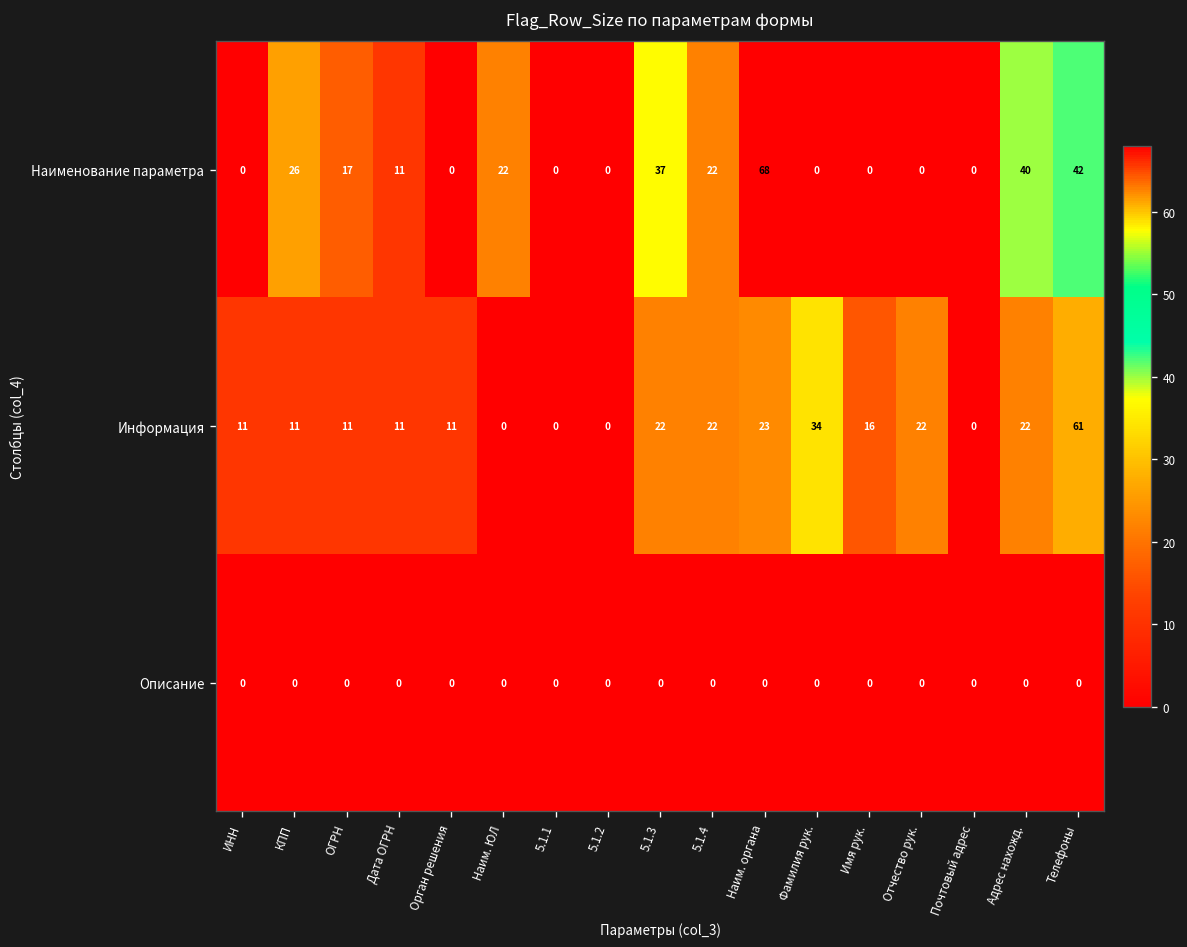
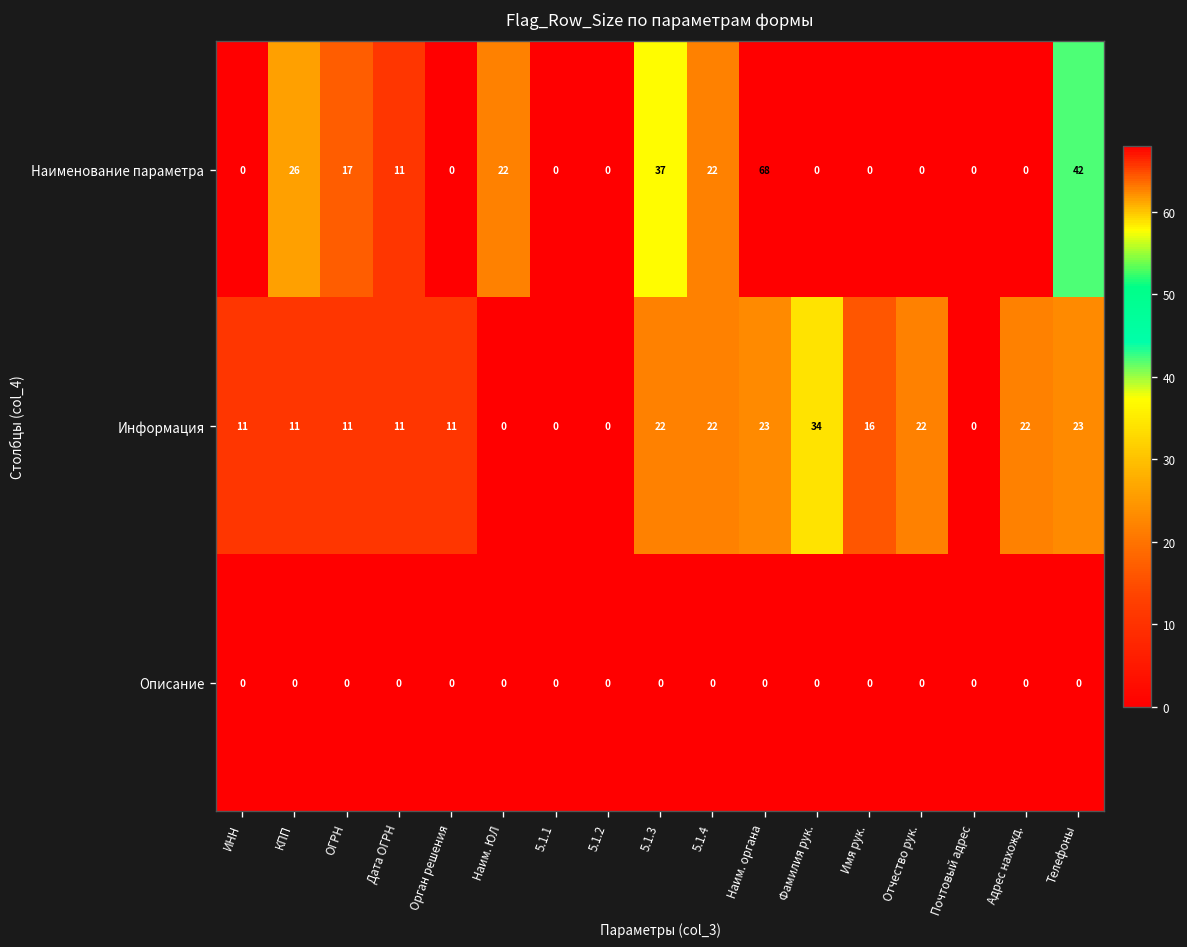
Наименование параметра, Адрес нахожд.: 40 -> 0
Информация, Телефоны: 61 -> 23
